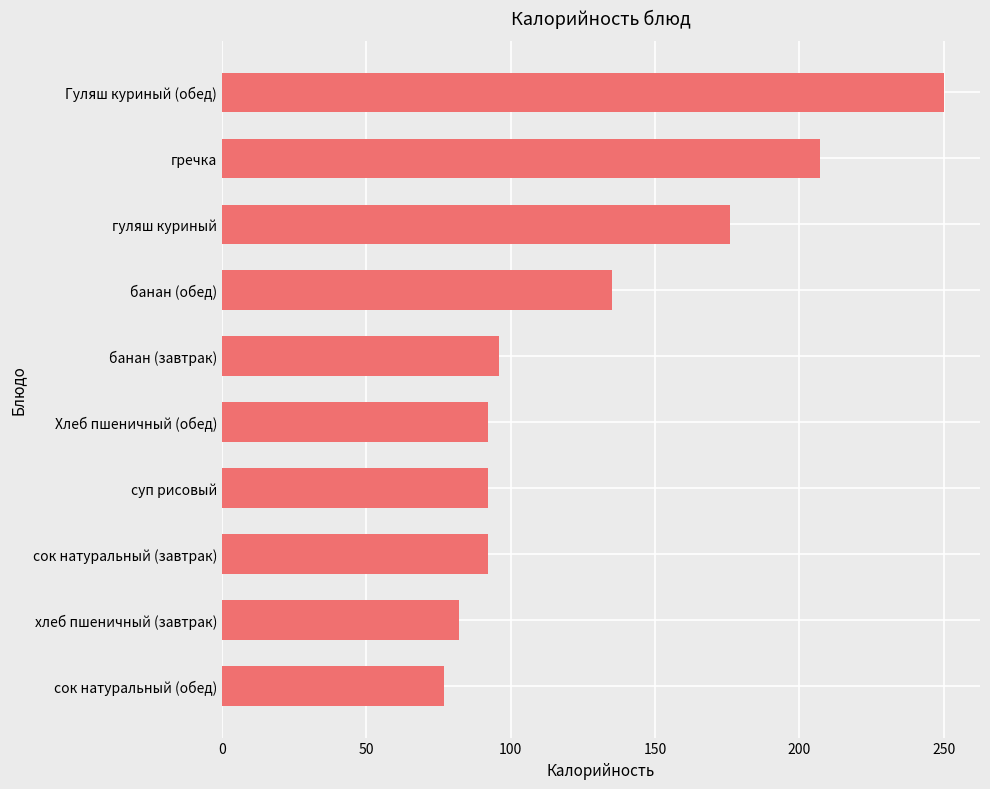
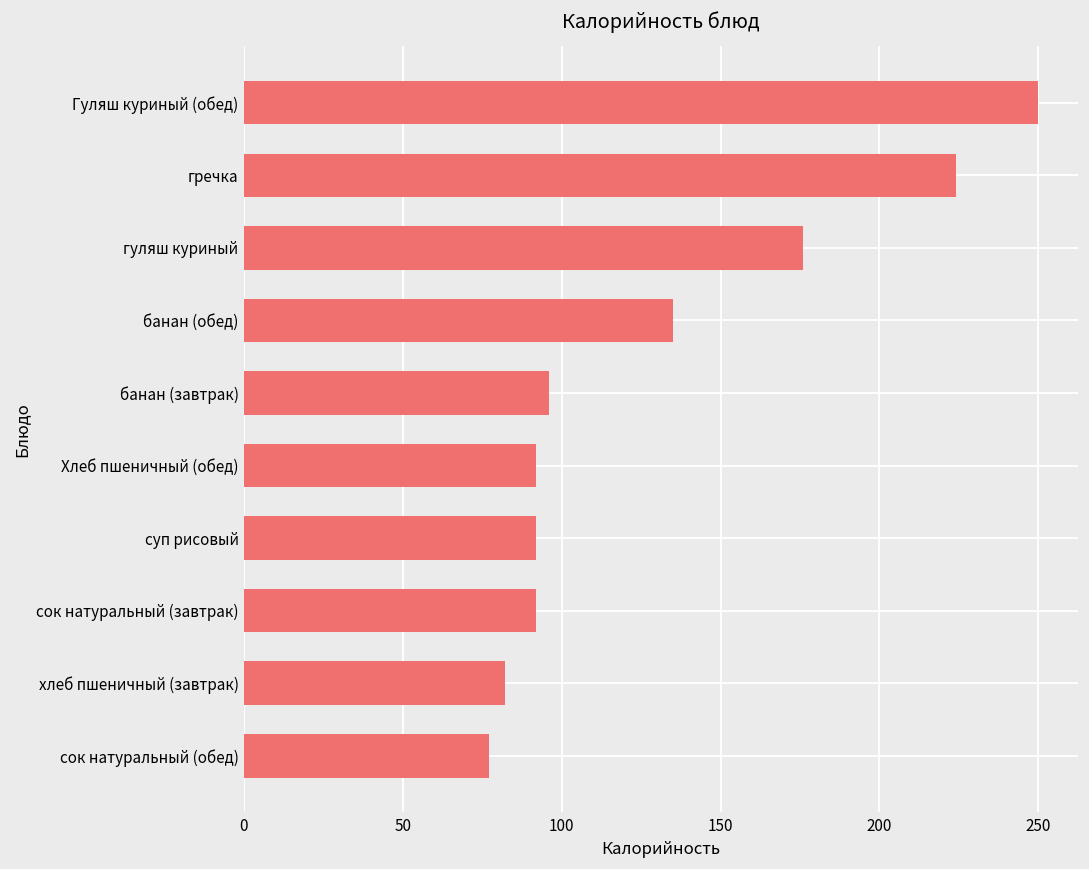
гречка: 207 -> 224
